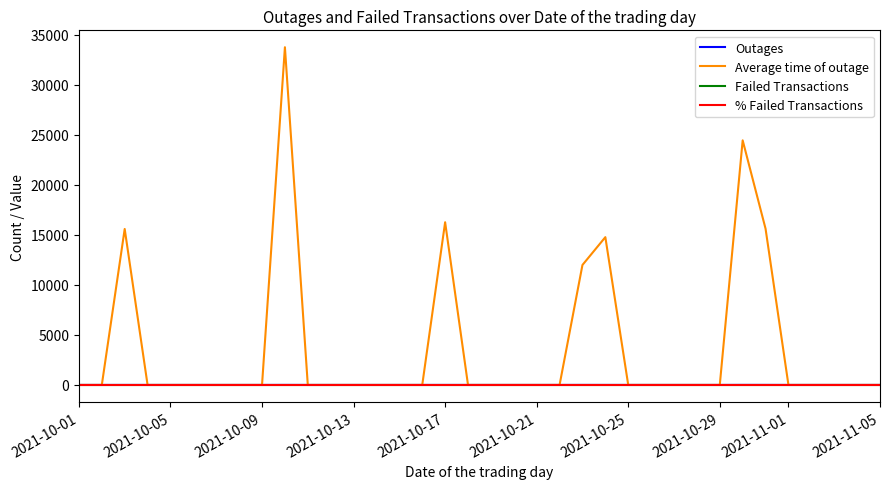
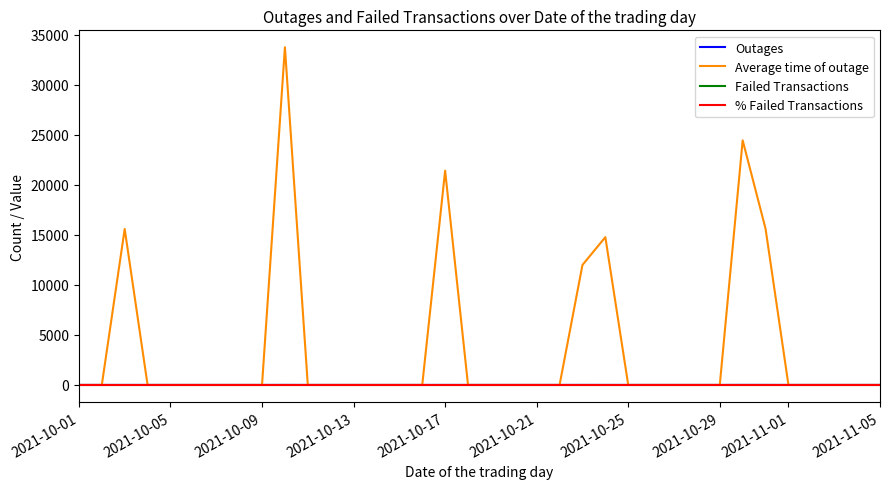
Average time of outage, 2021-10-17: 16300 -> 21400
